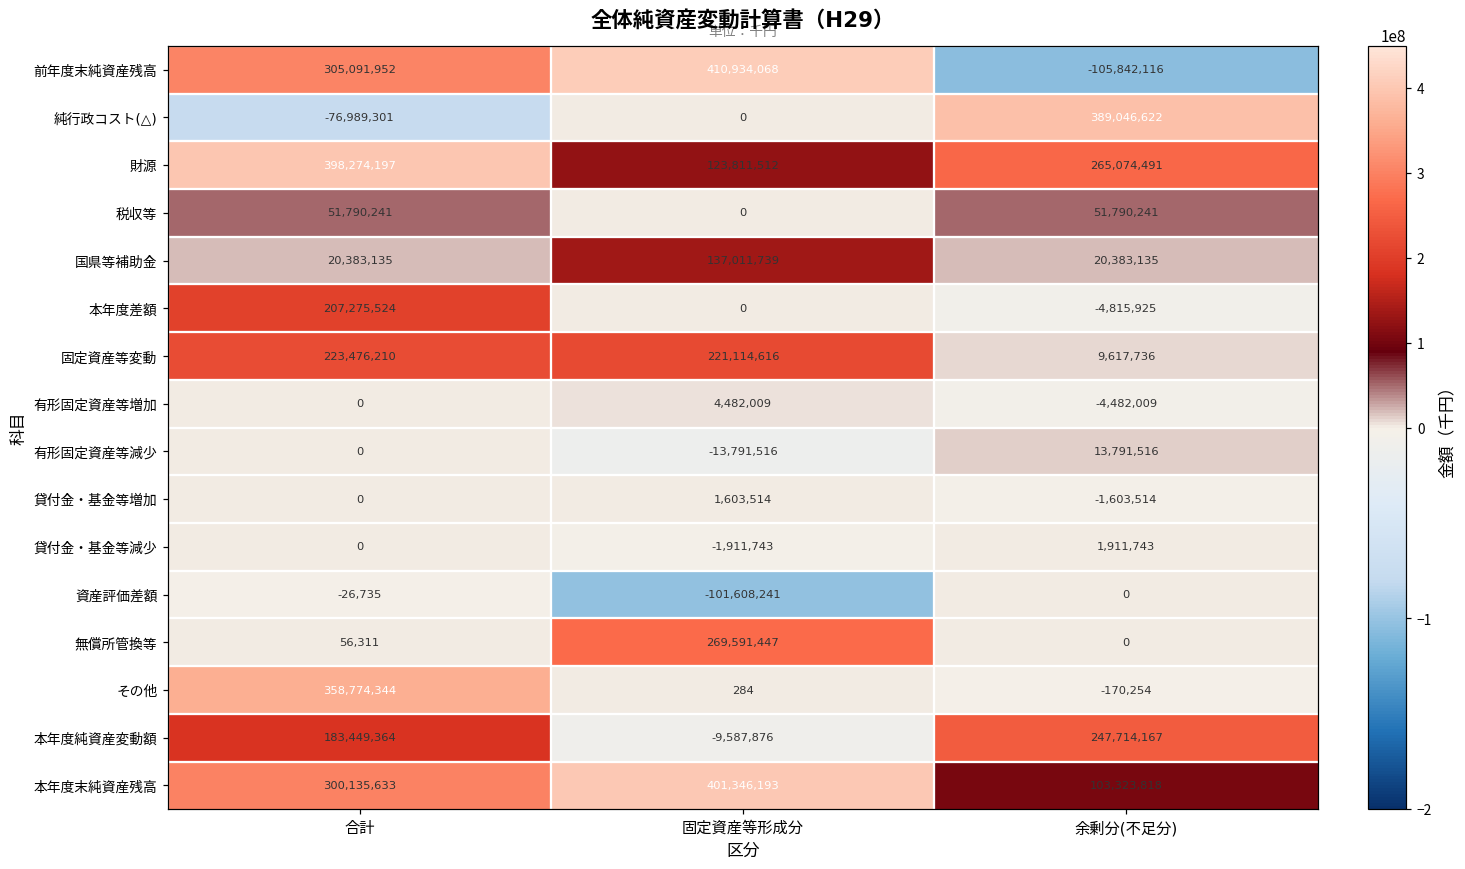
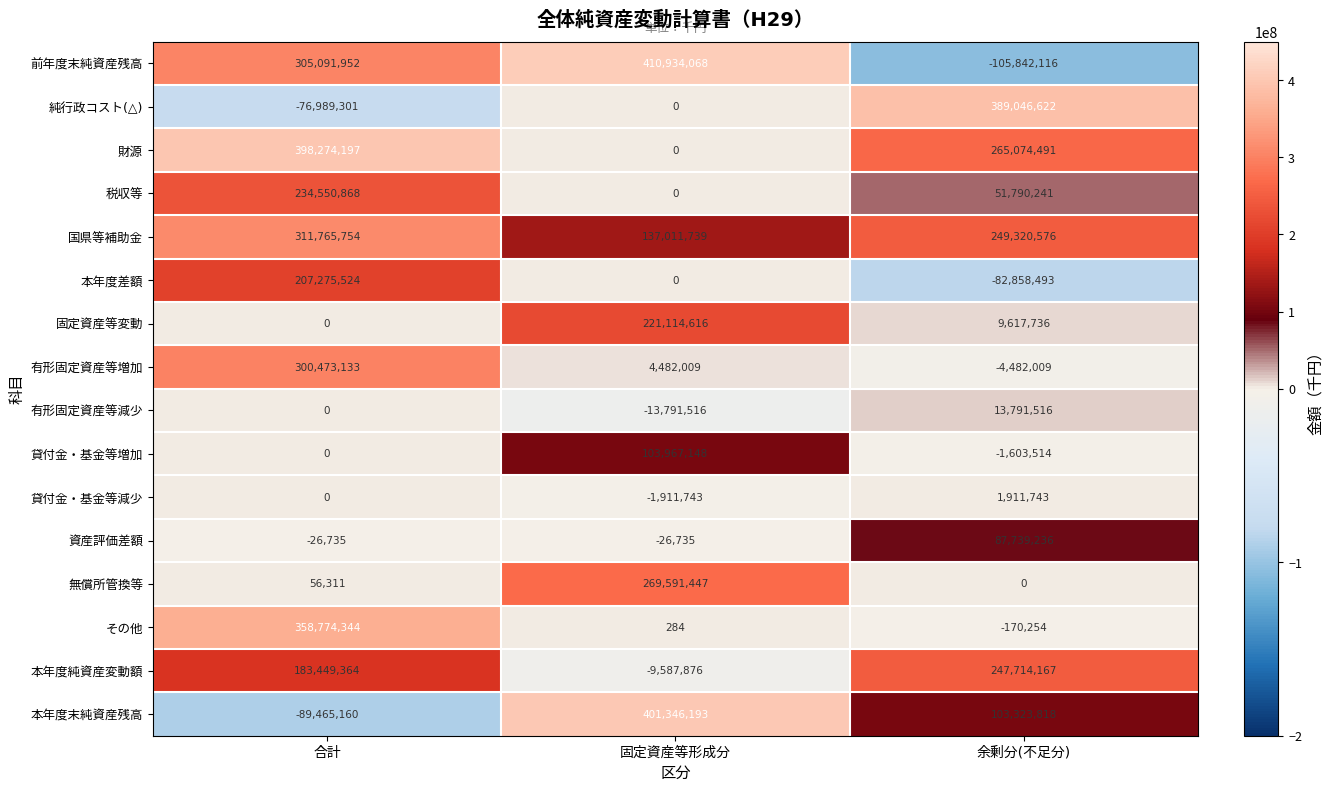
財源, 固定資産等形成分: 123,811,512 -> 0
税収等, 合計: 51,790,241 -> 234,550,868
国県等補助金, 合計: 20,383,135 -> 311,765,754
国県等補助金, 余剰分(不足分): 20,383,135 -> 249,320,576
本年度差額, 余剰分(不足分): -4,815,925 -> -82,858,493
固定資産等変動, 合計: 223,476,210 -> 0
有形固定資産等増加, 合計: 0 -> 300,473,133
貸付金・基金等増加, 固定資産等形成分: 1,603,514 -> 103,967,148
資産評価差額, 固定資産等形成分: -101,608,241 -> -26,735
資産評価差額, 余剰分(不足分): 0 -> 87,739,236
本年度末純資産残高, 合計: 300,135,633 -> -89,465,160
